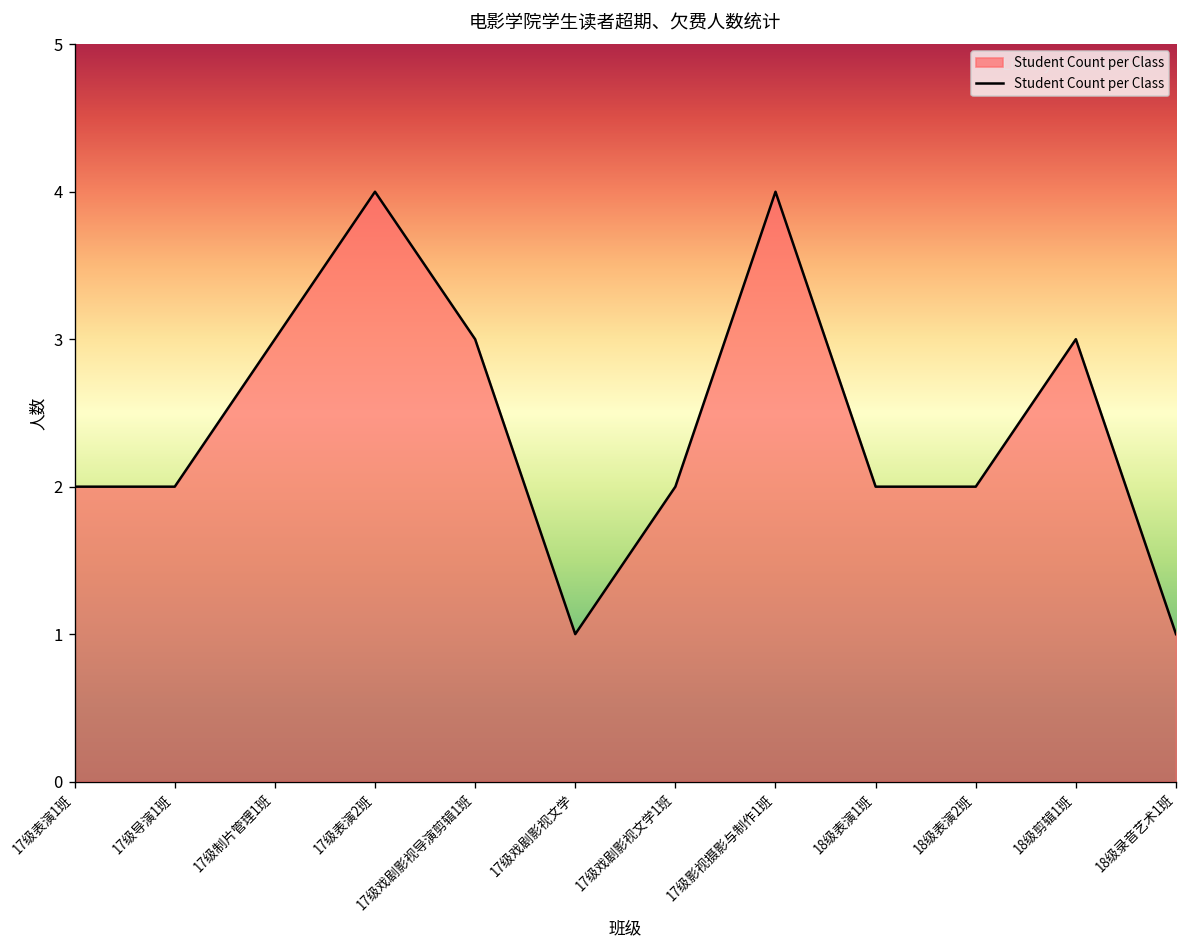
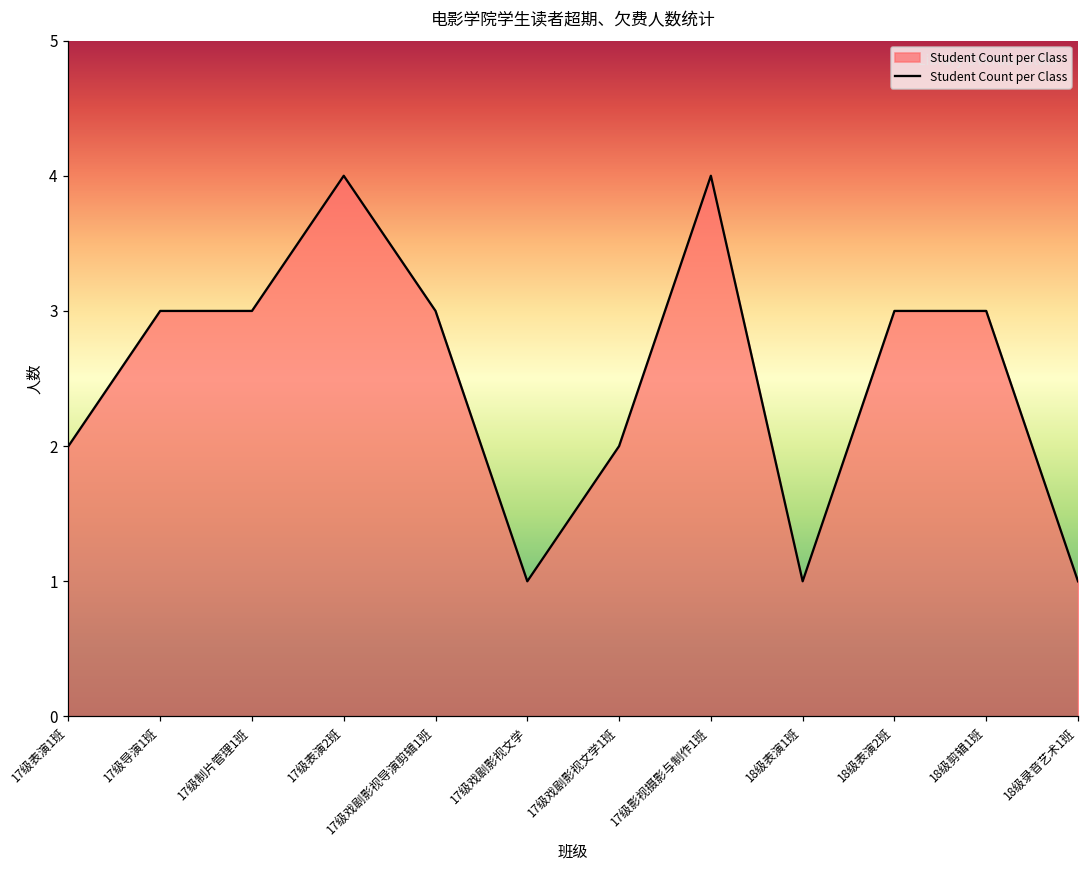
17级导演1班: 2 -> 3
18级表演1班: 2 -> 1
18级表演2班: 2 -> 3
